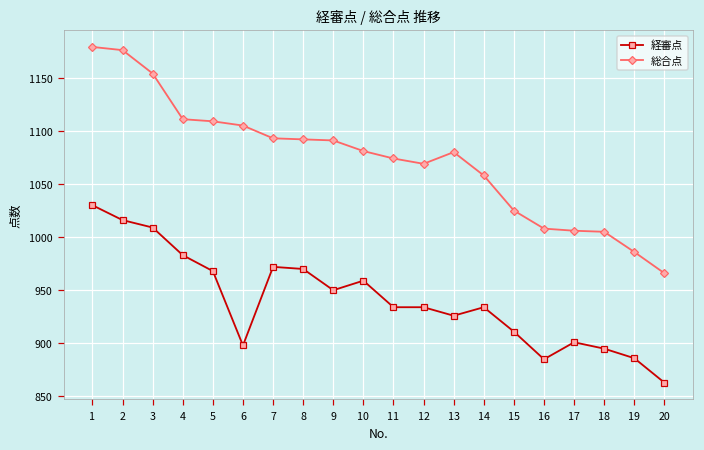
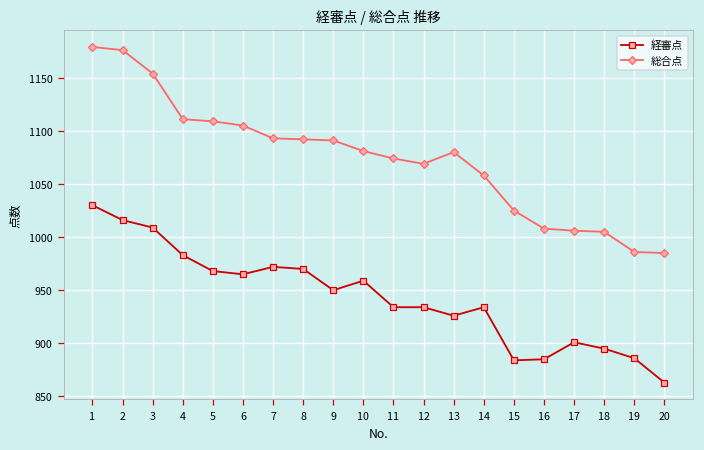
経審点, 6: 900 -> 970
経審点, 15: 910 -> 880
総合点, 20: 970 -> 990
